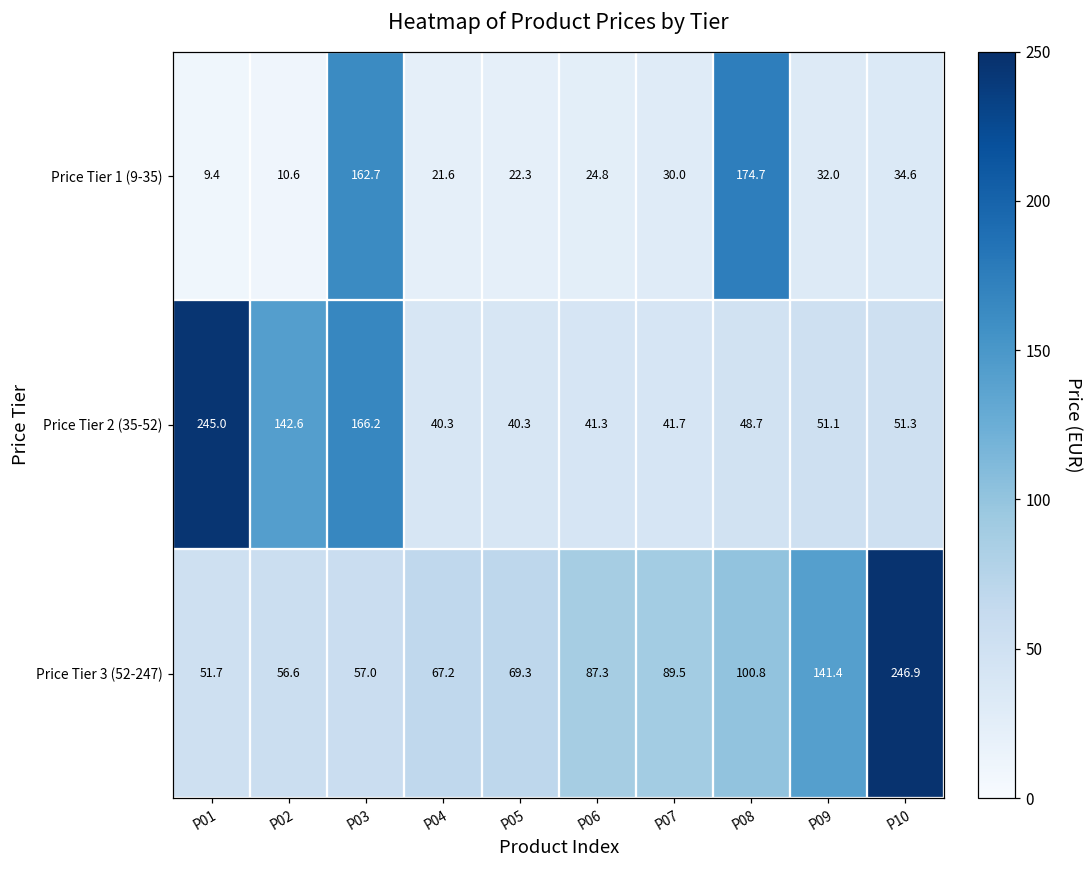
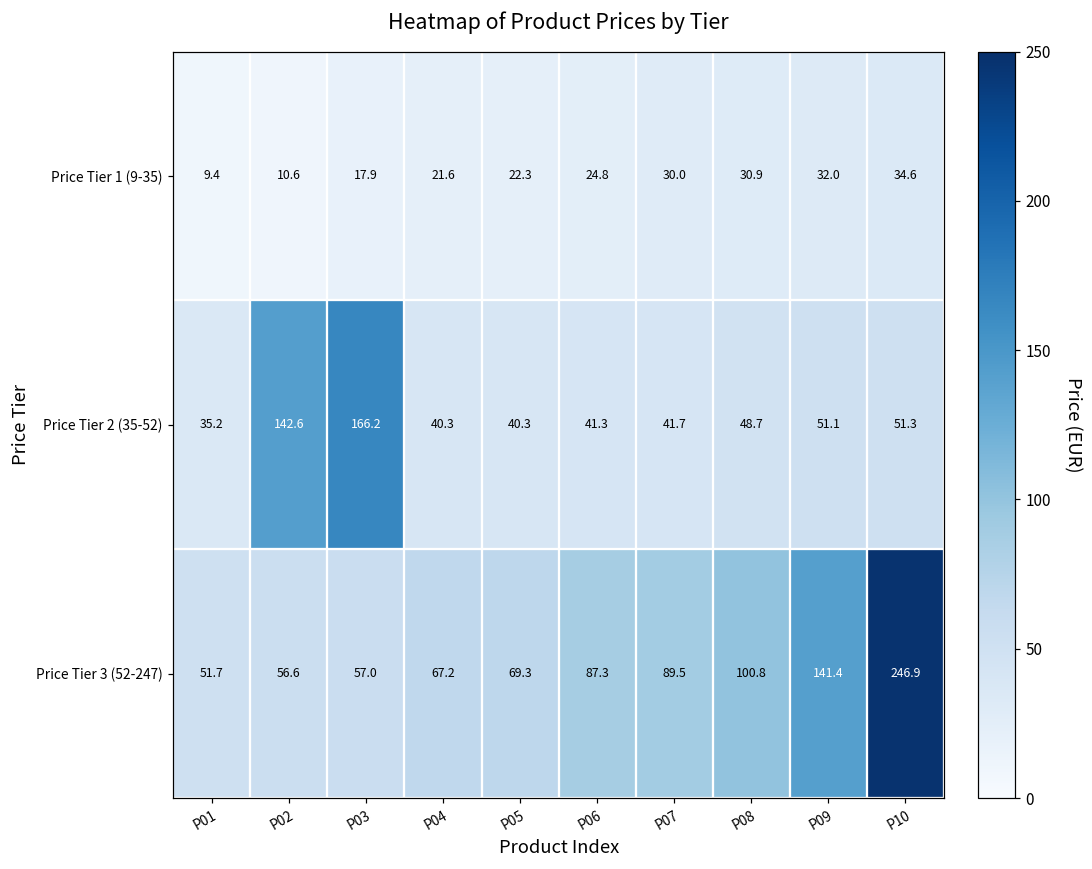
Price Tier 1 (9-35), P03: 162.7 -> 17.9
Price Tier 1 (9-35), P08: 174.7 -> 30.9
Price Tier 2 (35-52), P01: 245.0 -> 35.2
